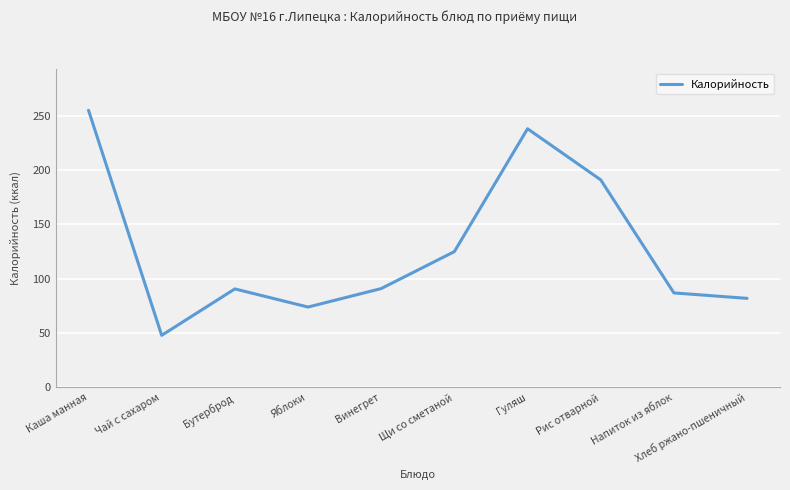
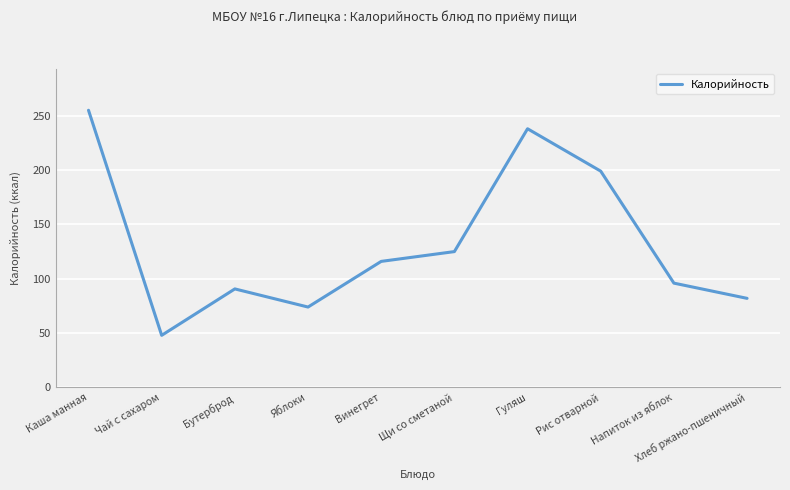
Винегрет: 91 -> 116
Рис отварной: 191 -> 199
Напиток из яблок: 87 -> 96
